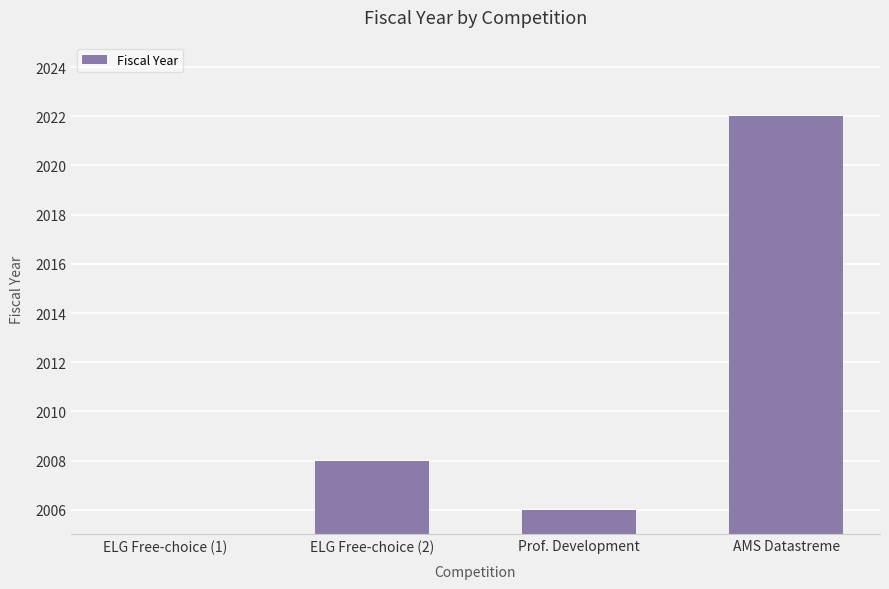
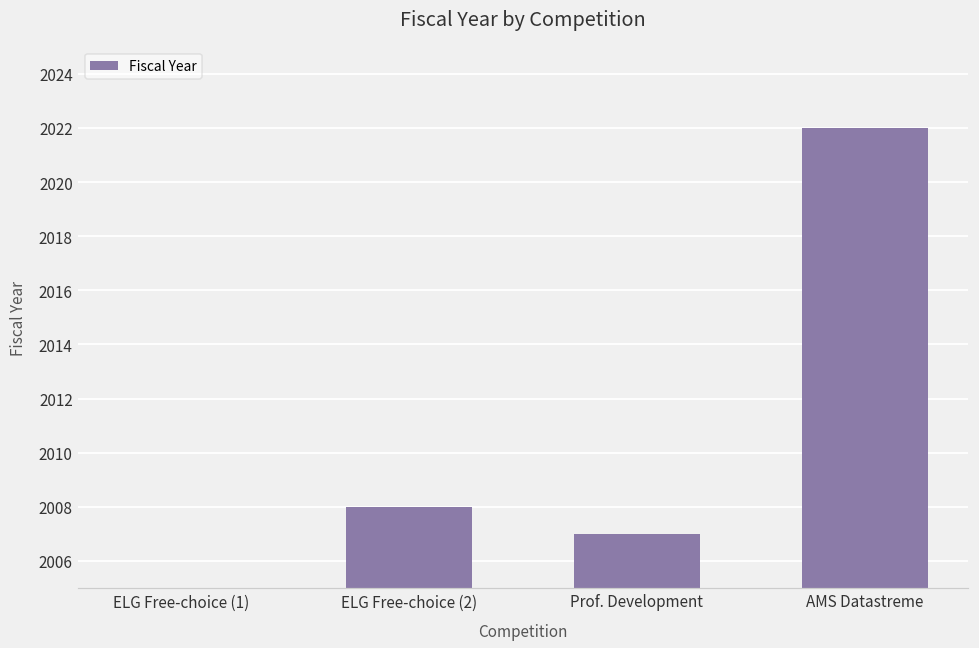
Prof. Development: 2006 -> 2007
